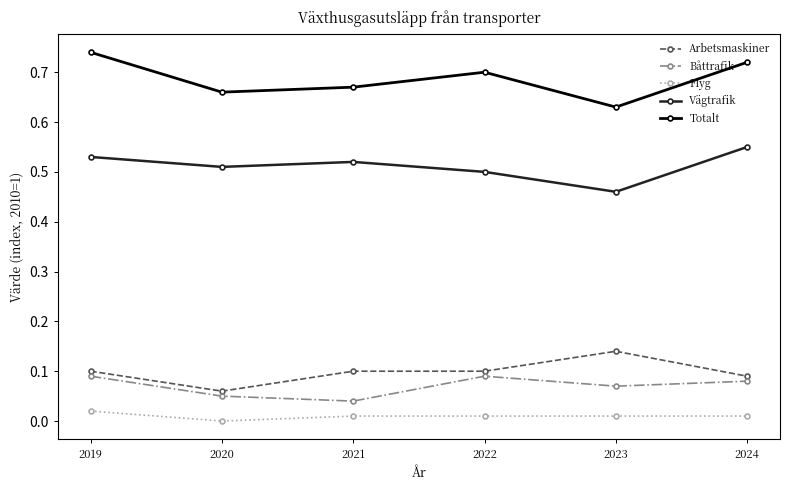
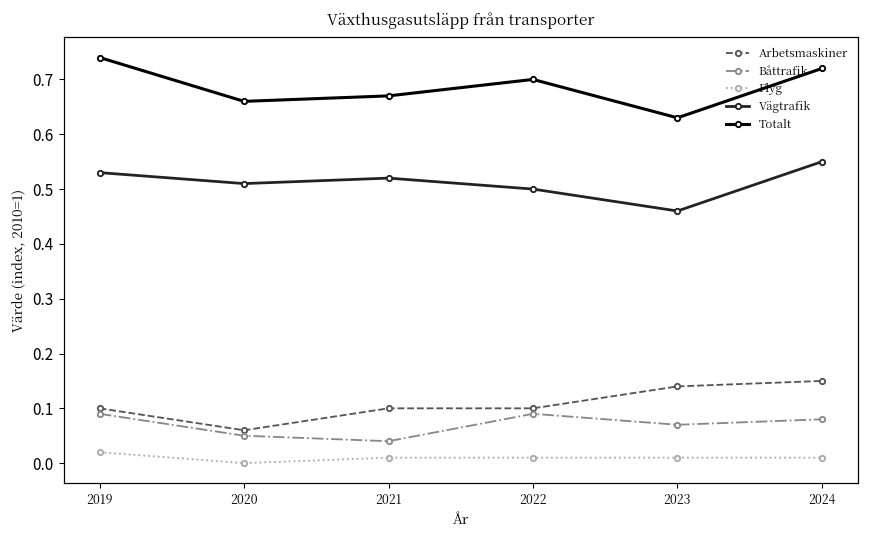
Arbetsmaskiner, 2024: 0.09 -> 0.15
